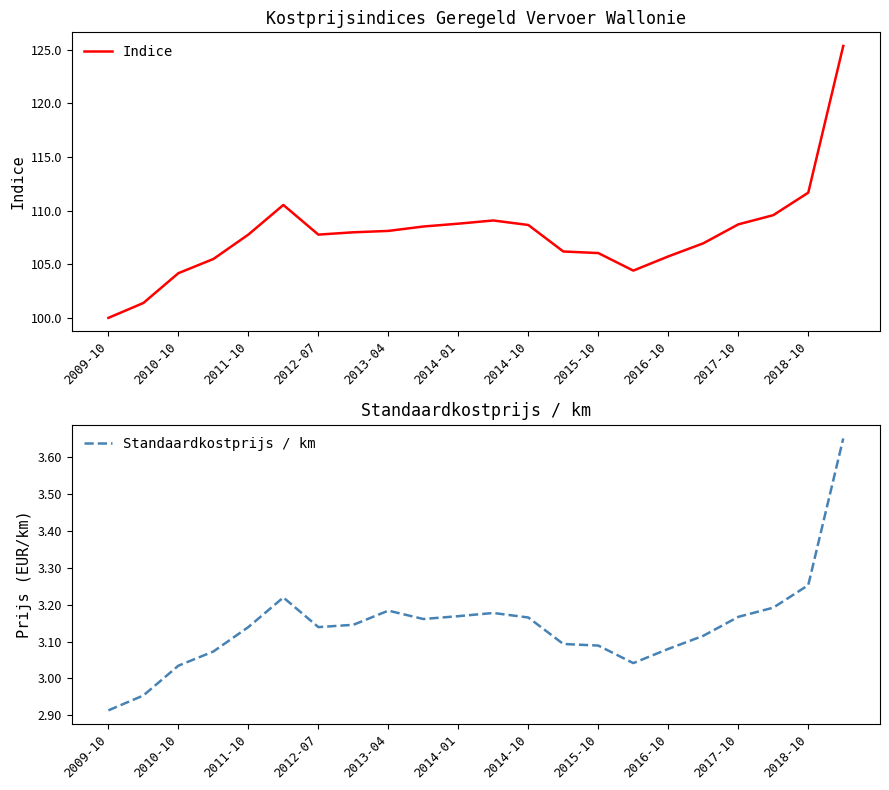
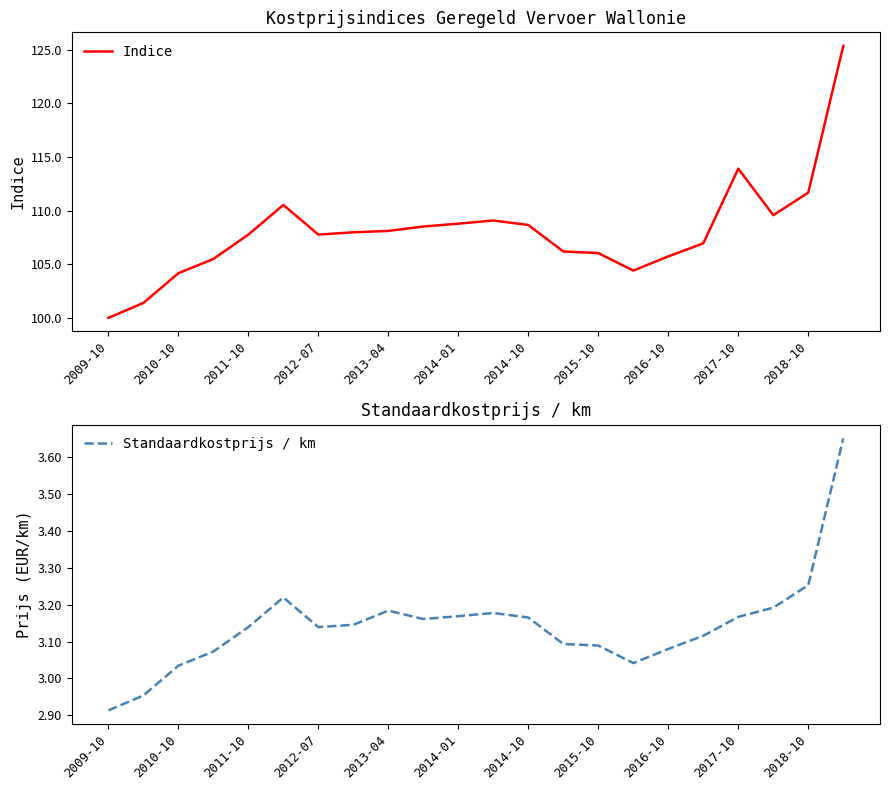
Kostprijsindices Geregeld Vervoer Wallonie, 2017-10: 108.7 -> 113.9
